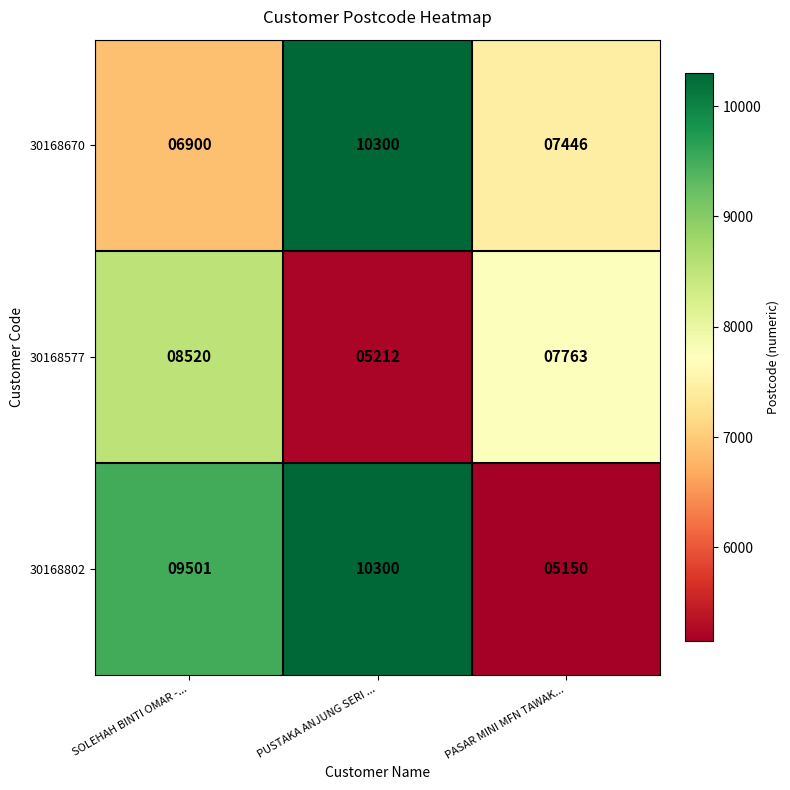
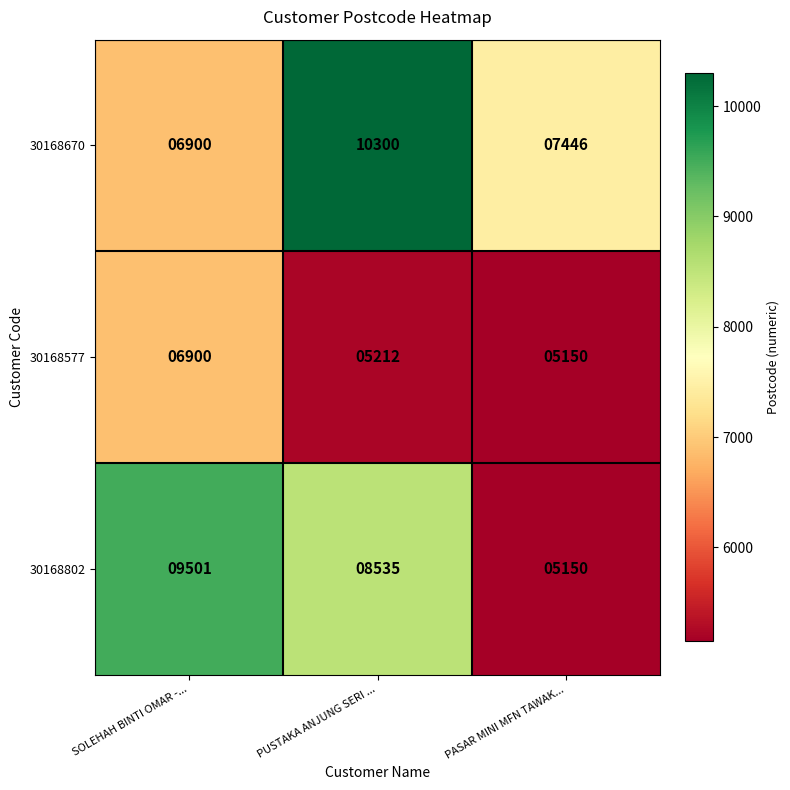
30168577, SOLEHAH BINTI OMAR -...: 08520 -> 06900
30168577, PASAR MINI MFN TAWAK...: 07763 -> 05150
30168802, PUSTAKA ANJUNG SERI ...: 10300 -> 08535
